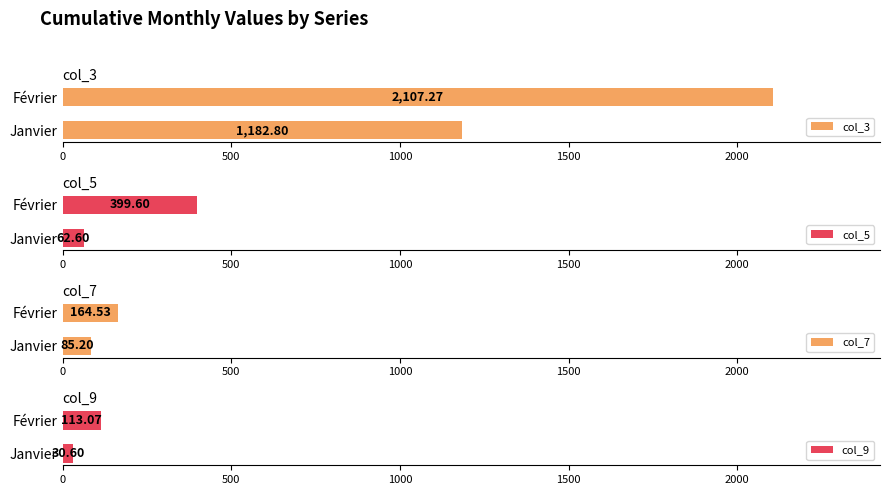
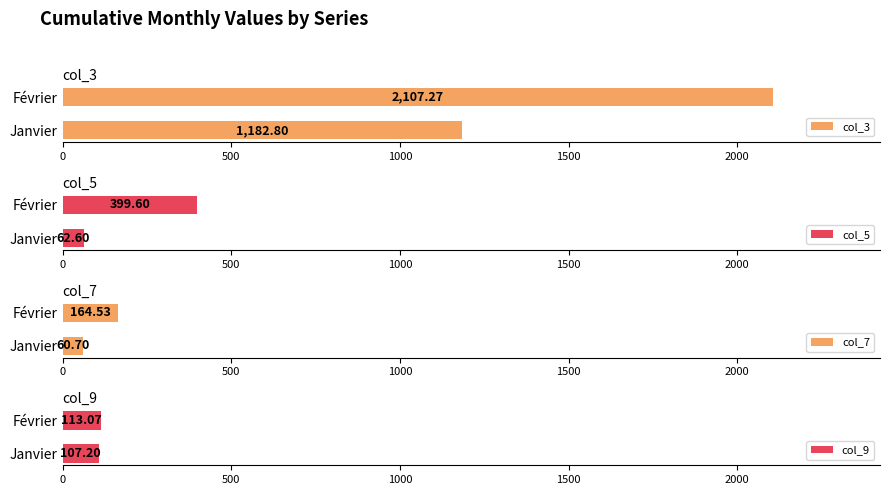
col_7, Janvier: 85.20 -> 60.70
col_9, Janvier: 30.60 -> 107.20
